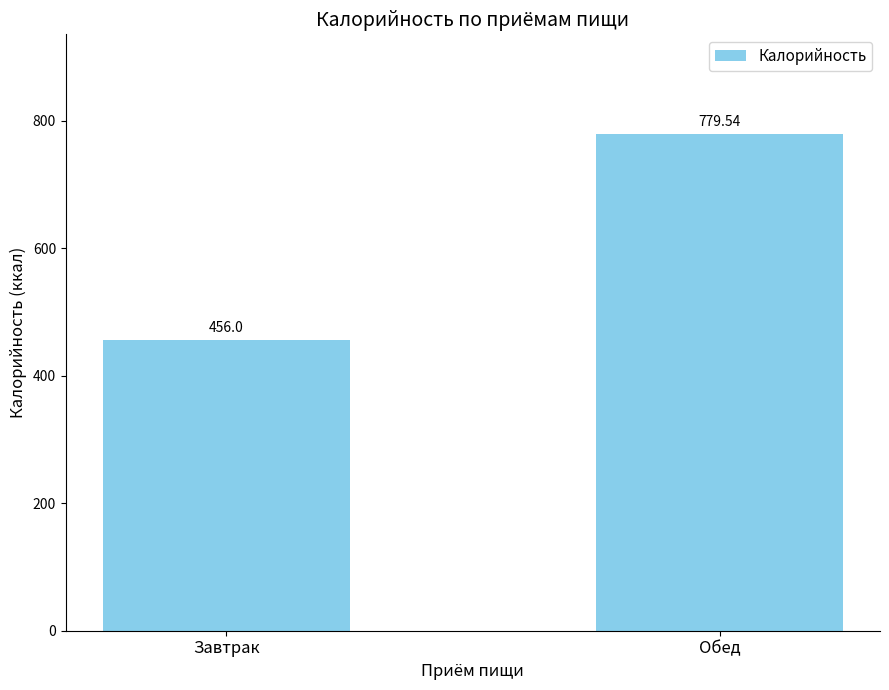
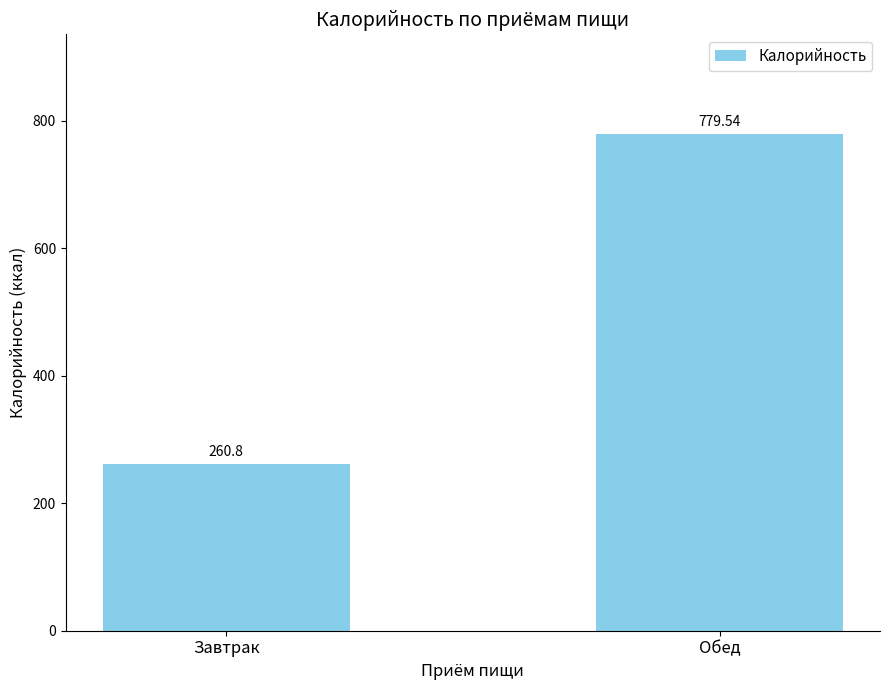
Завтрак: 456.0 -> 260.8
